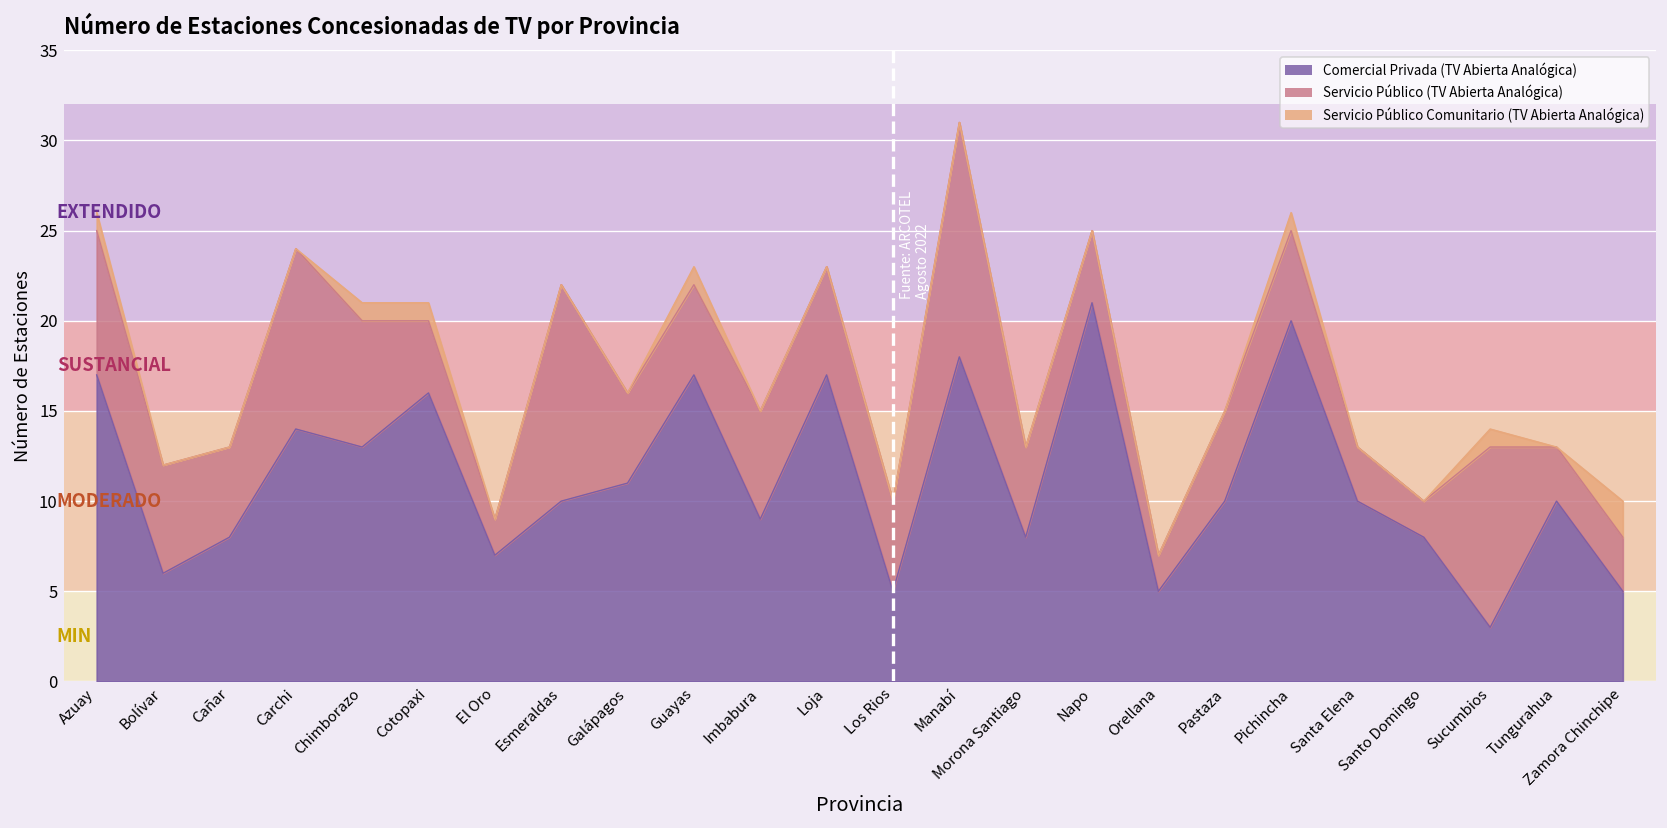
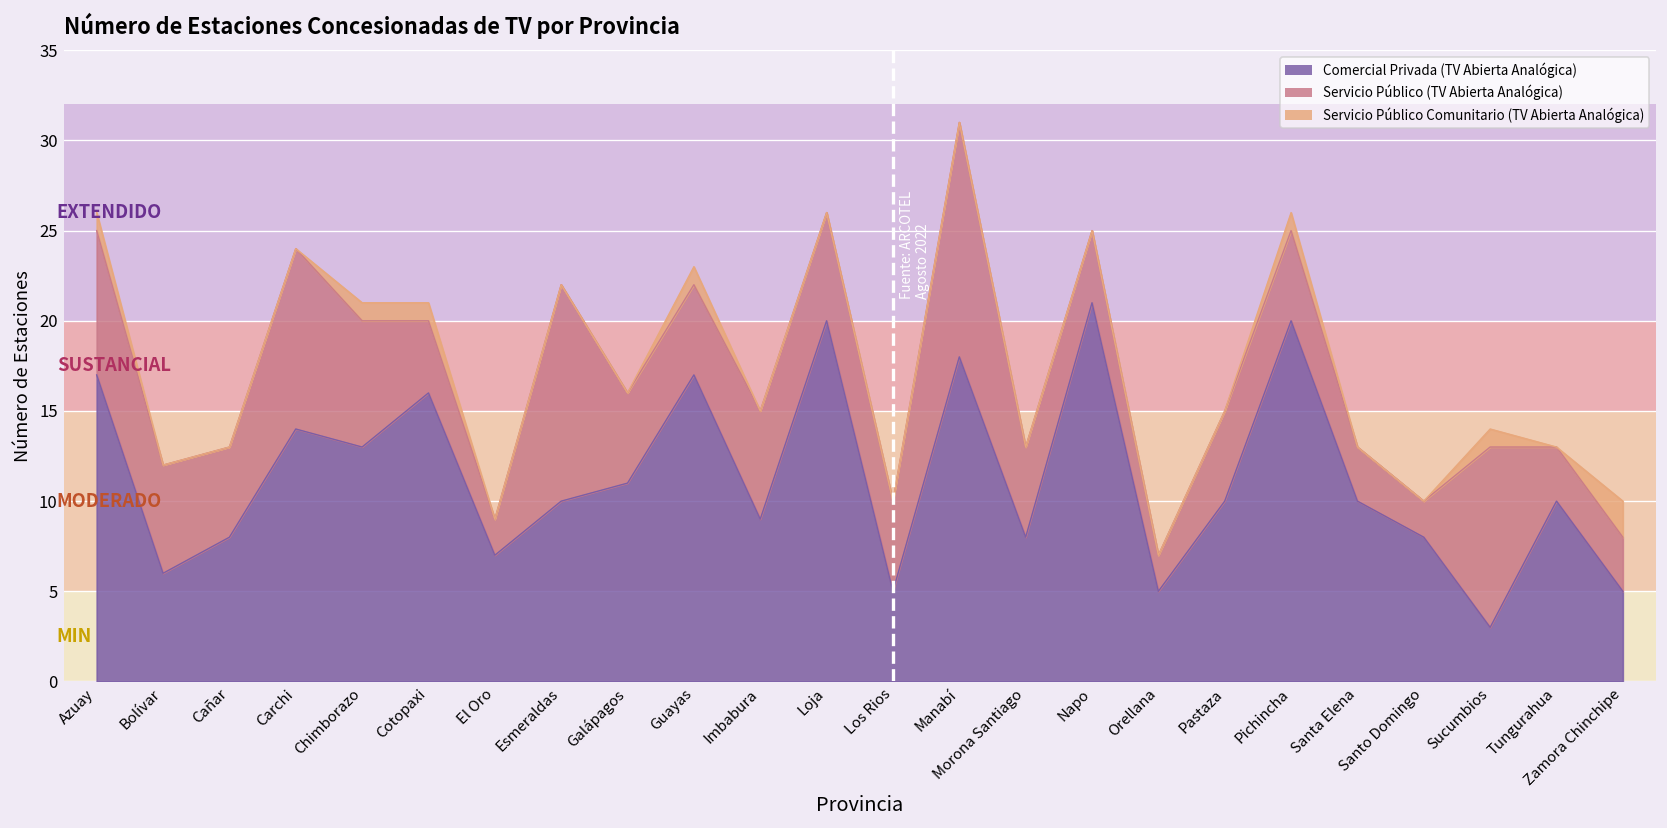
Comercial Privada (TV Abierta Analógica), Loja: 17 -> 20
